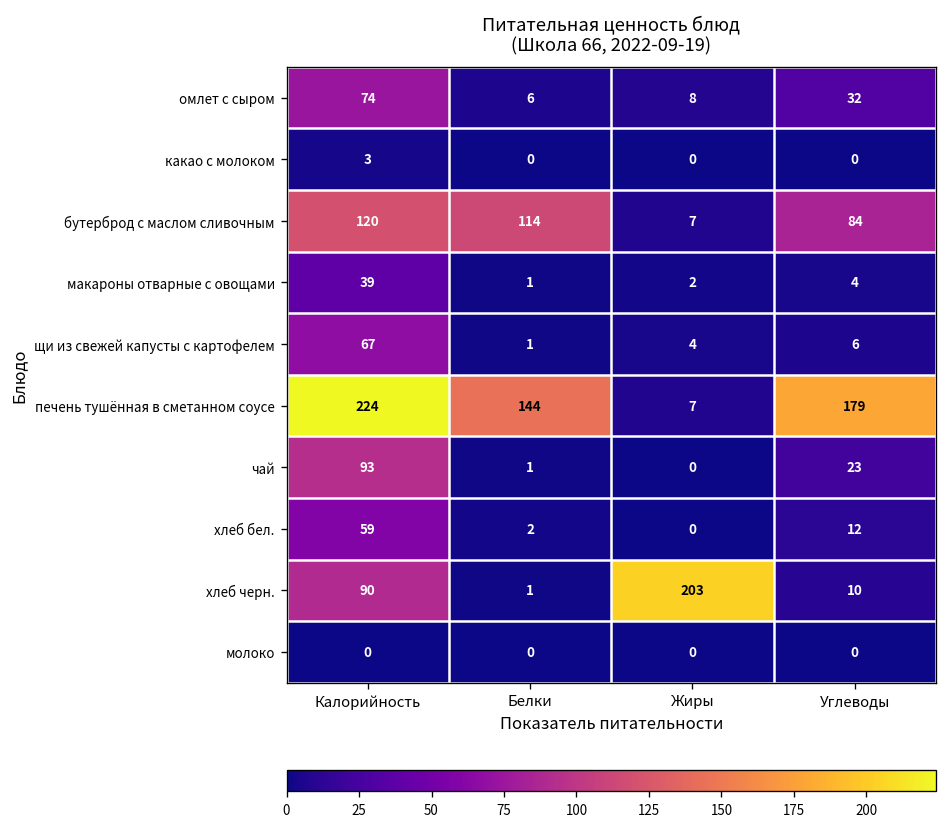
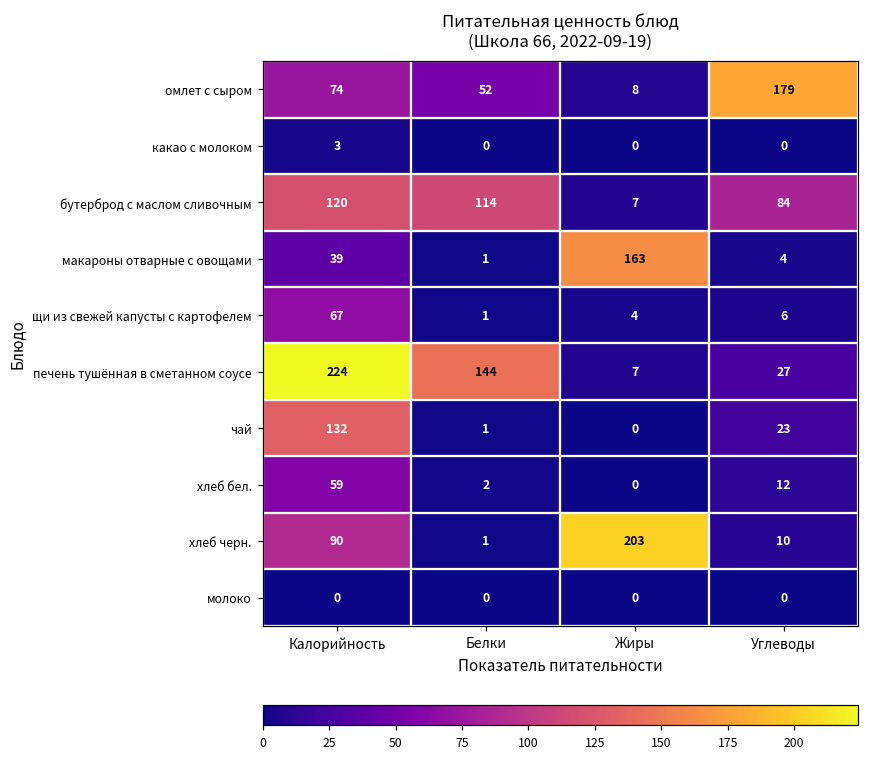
омлет с сыром, Белки: 6 -> 52
омлет с сыром, Углеводы: 32 -> 179
макароны отварные с овощами, Жиры: 2 -> 163
печень тушённая в сметанном соусе, Углеводы: 179 -> 27
чай, Калорийность: 93 -> 132
